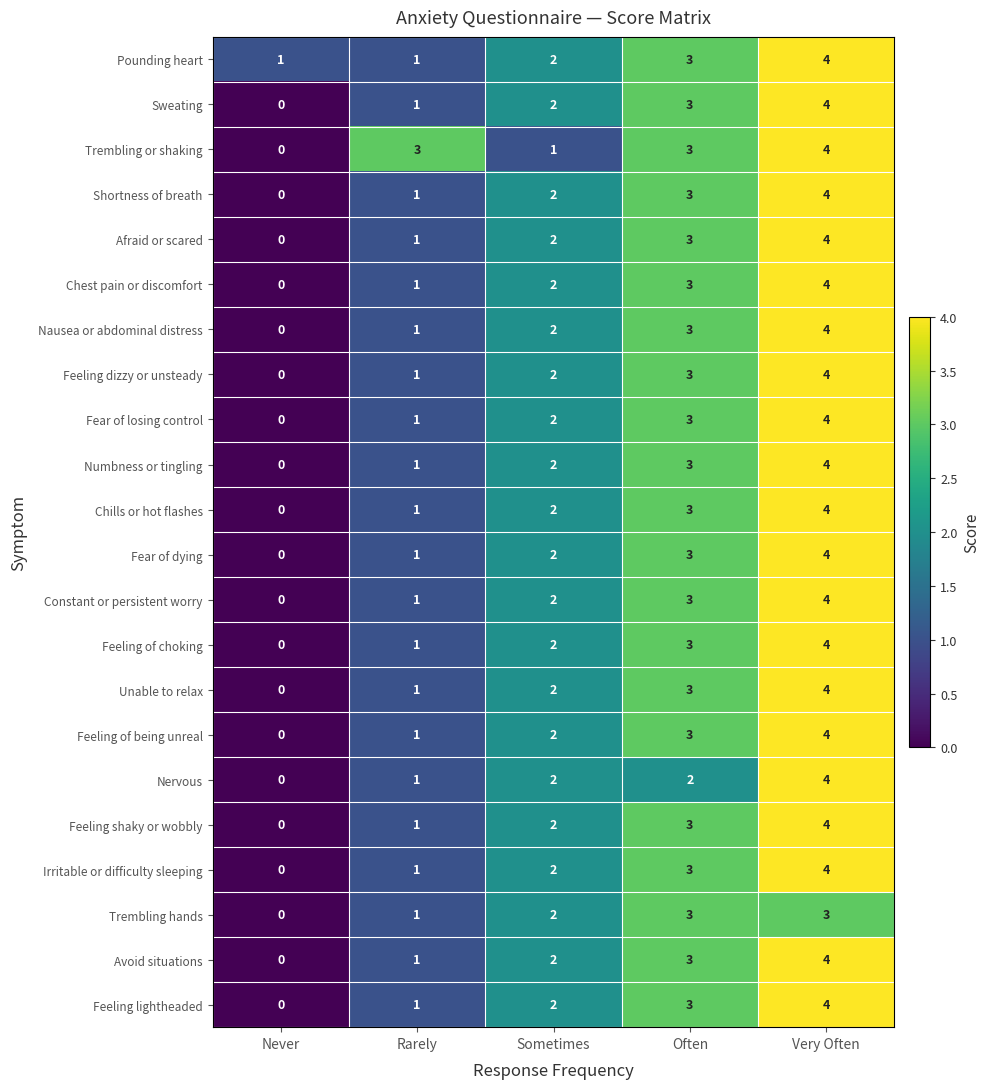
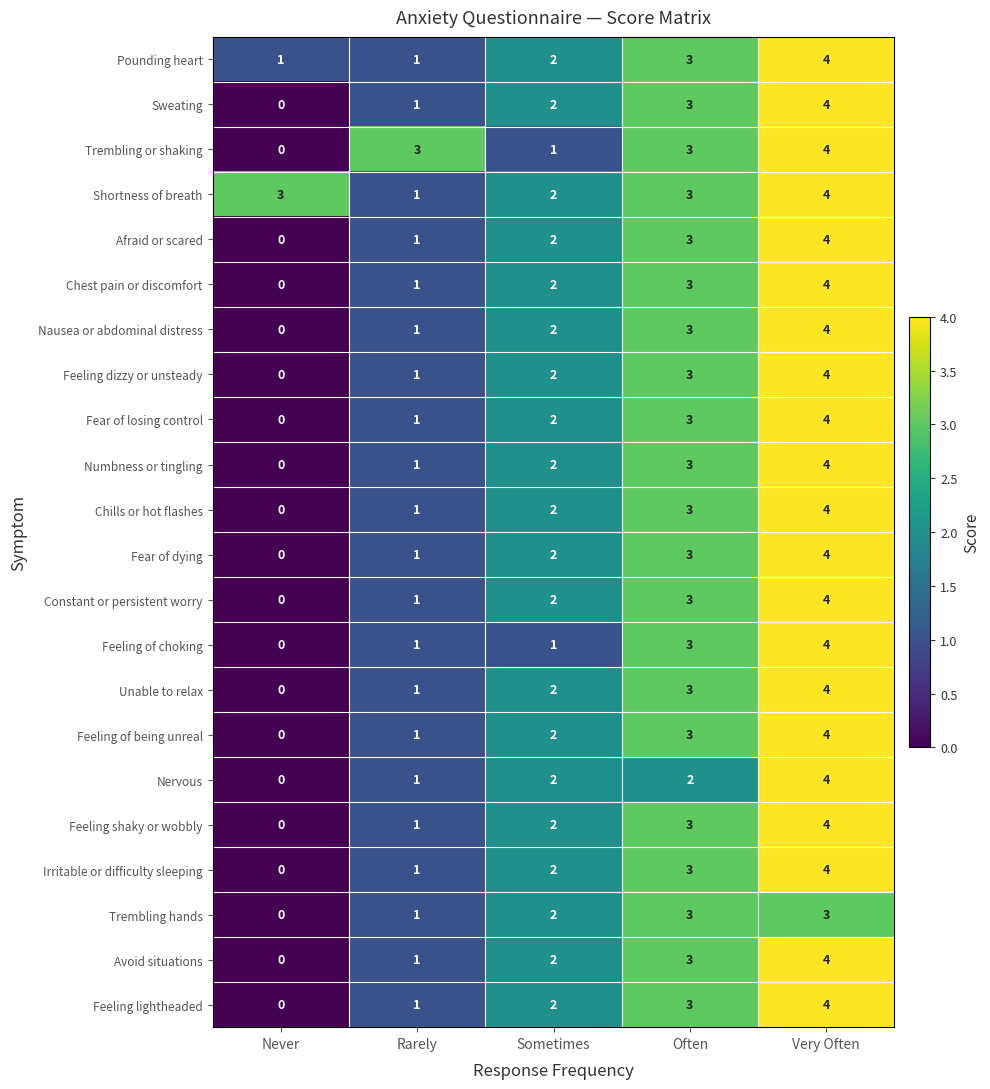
Shortness of breath, Never: 0 -> 3
Feeling of choking, Sometimes: 2 -> 1
